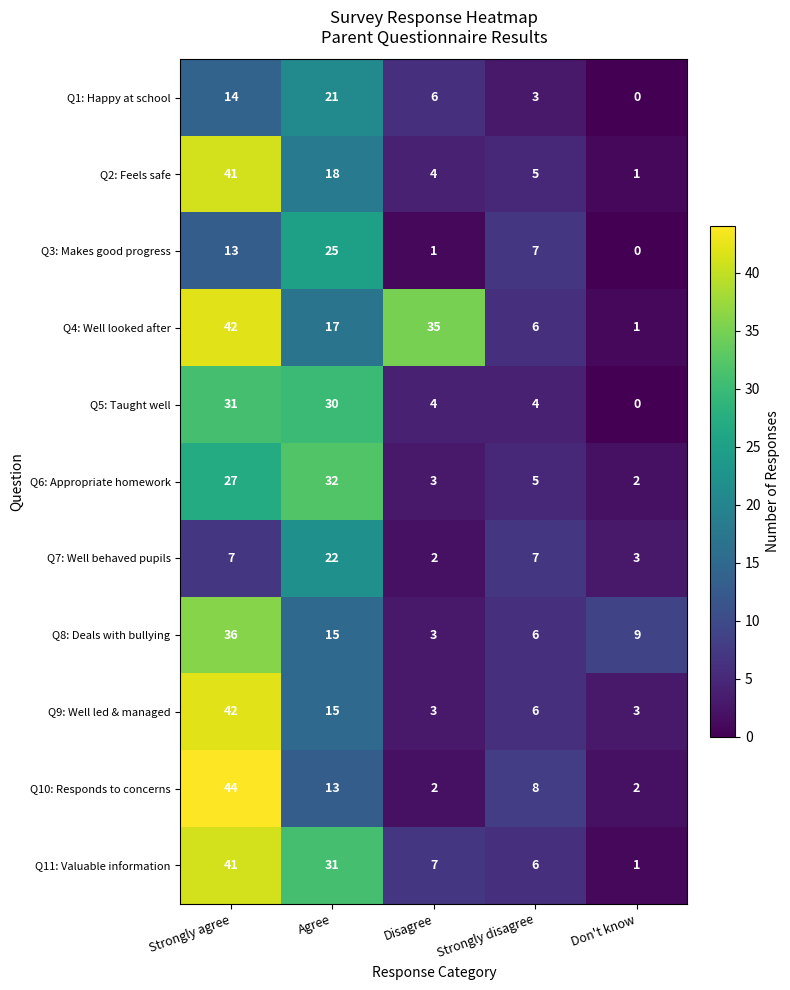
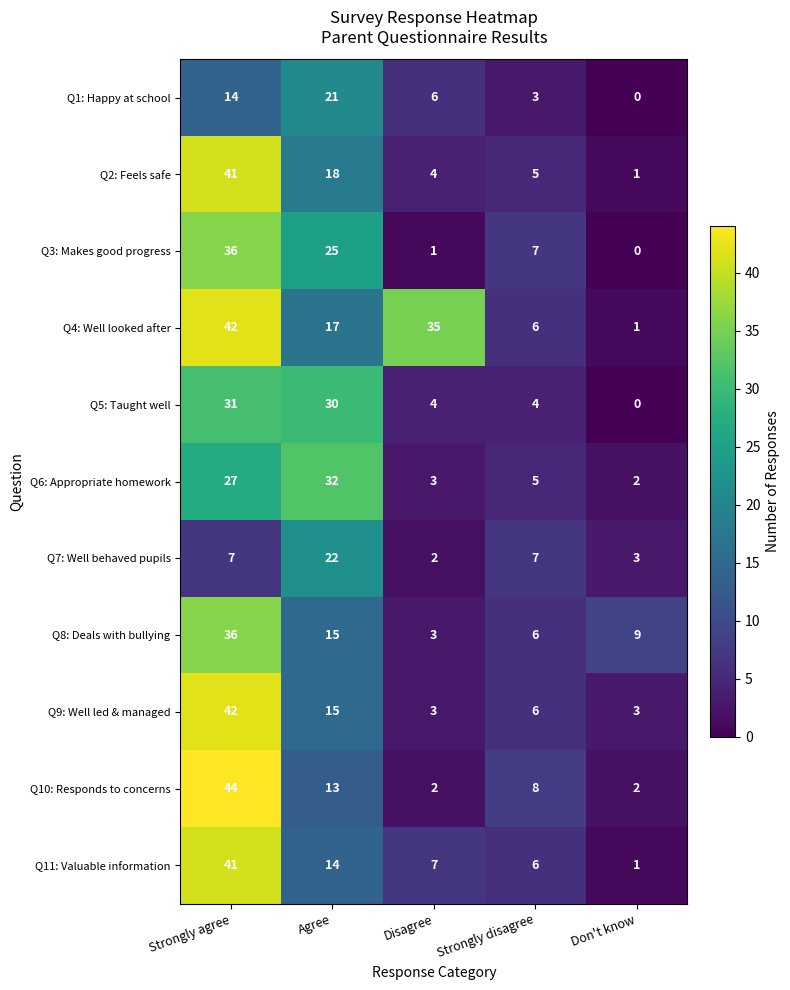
Q3: Makes good progress, Strongly agree: 13 -> 36
Q11: Valuable information, Agree: 31 -> 14
